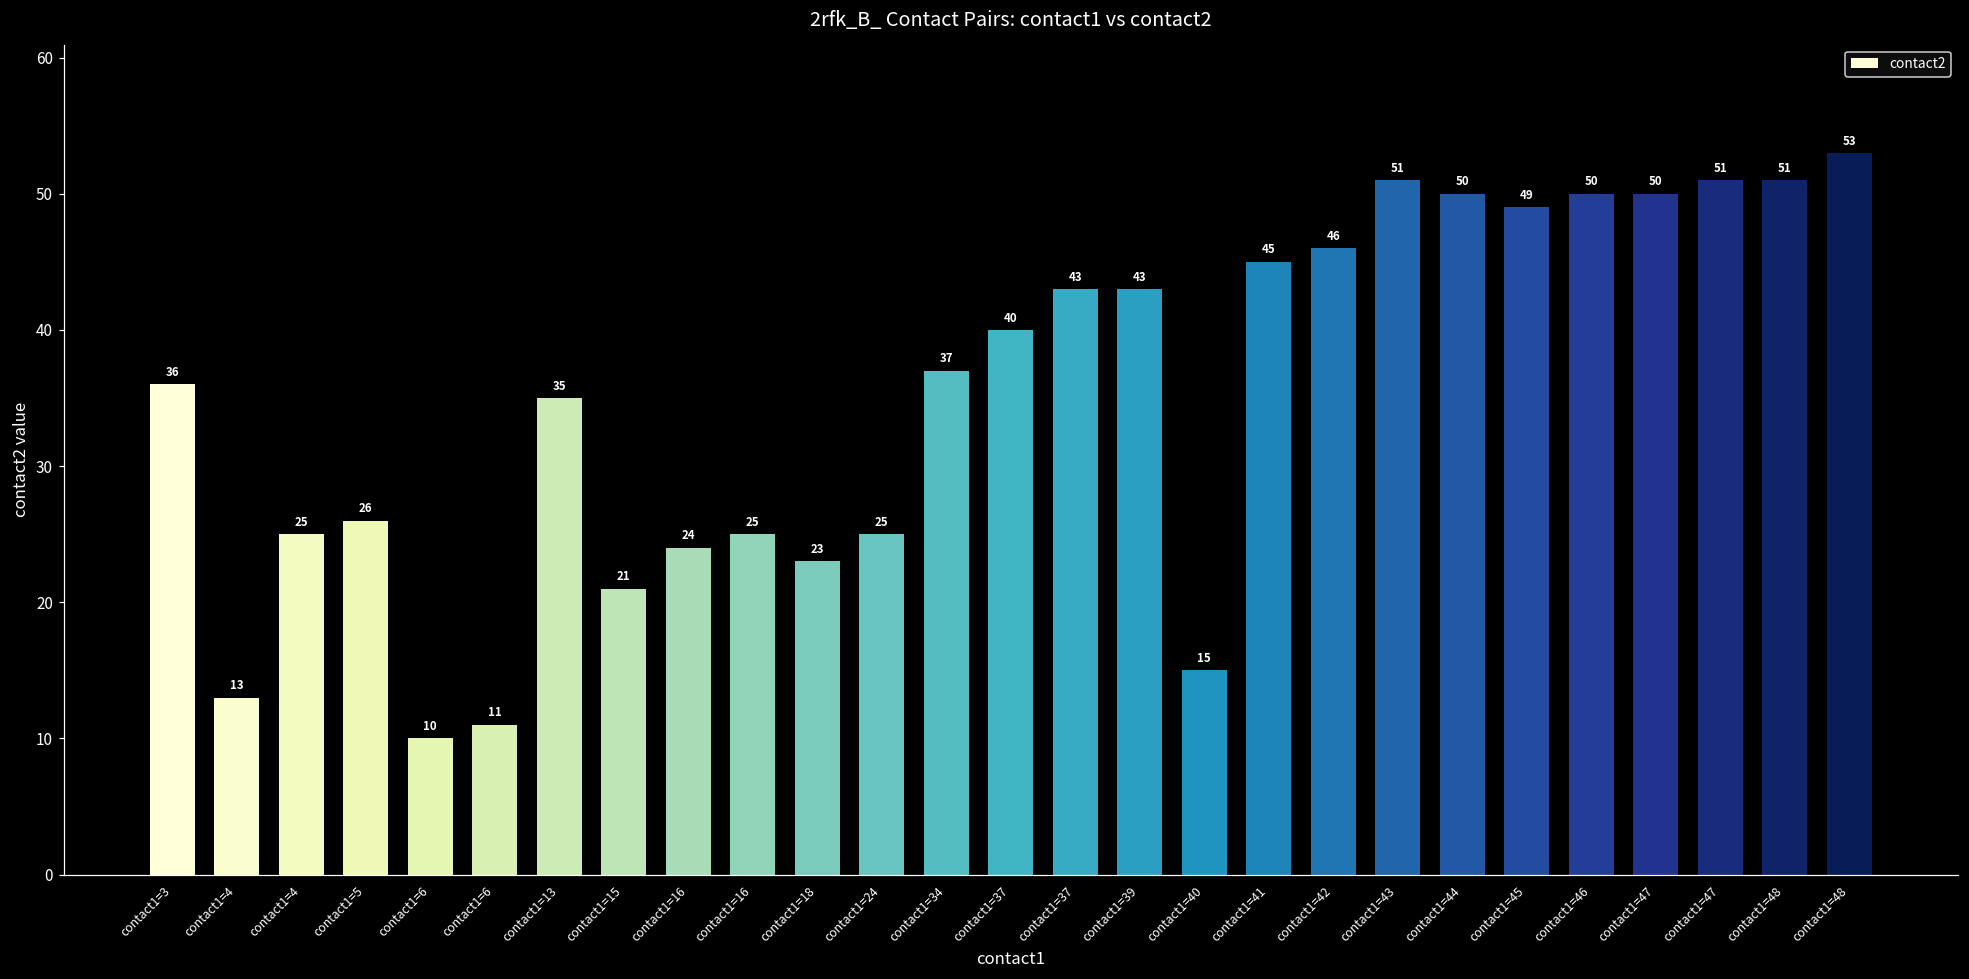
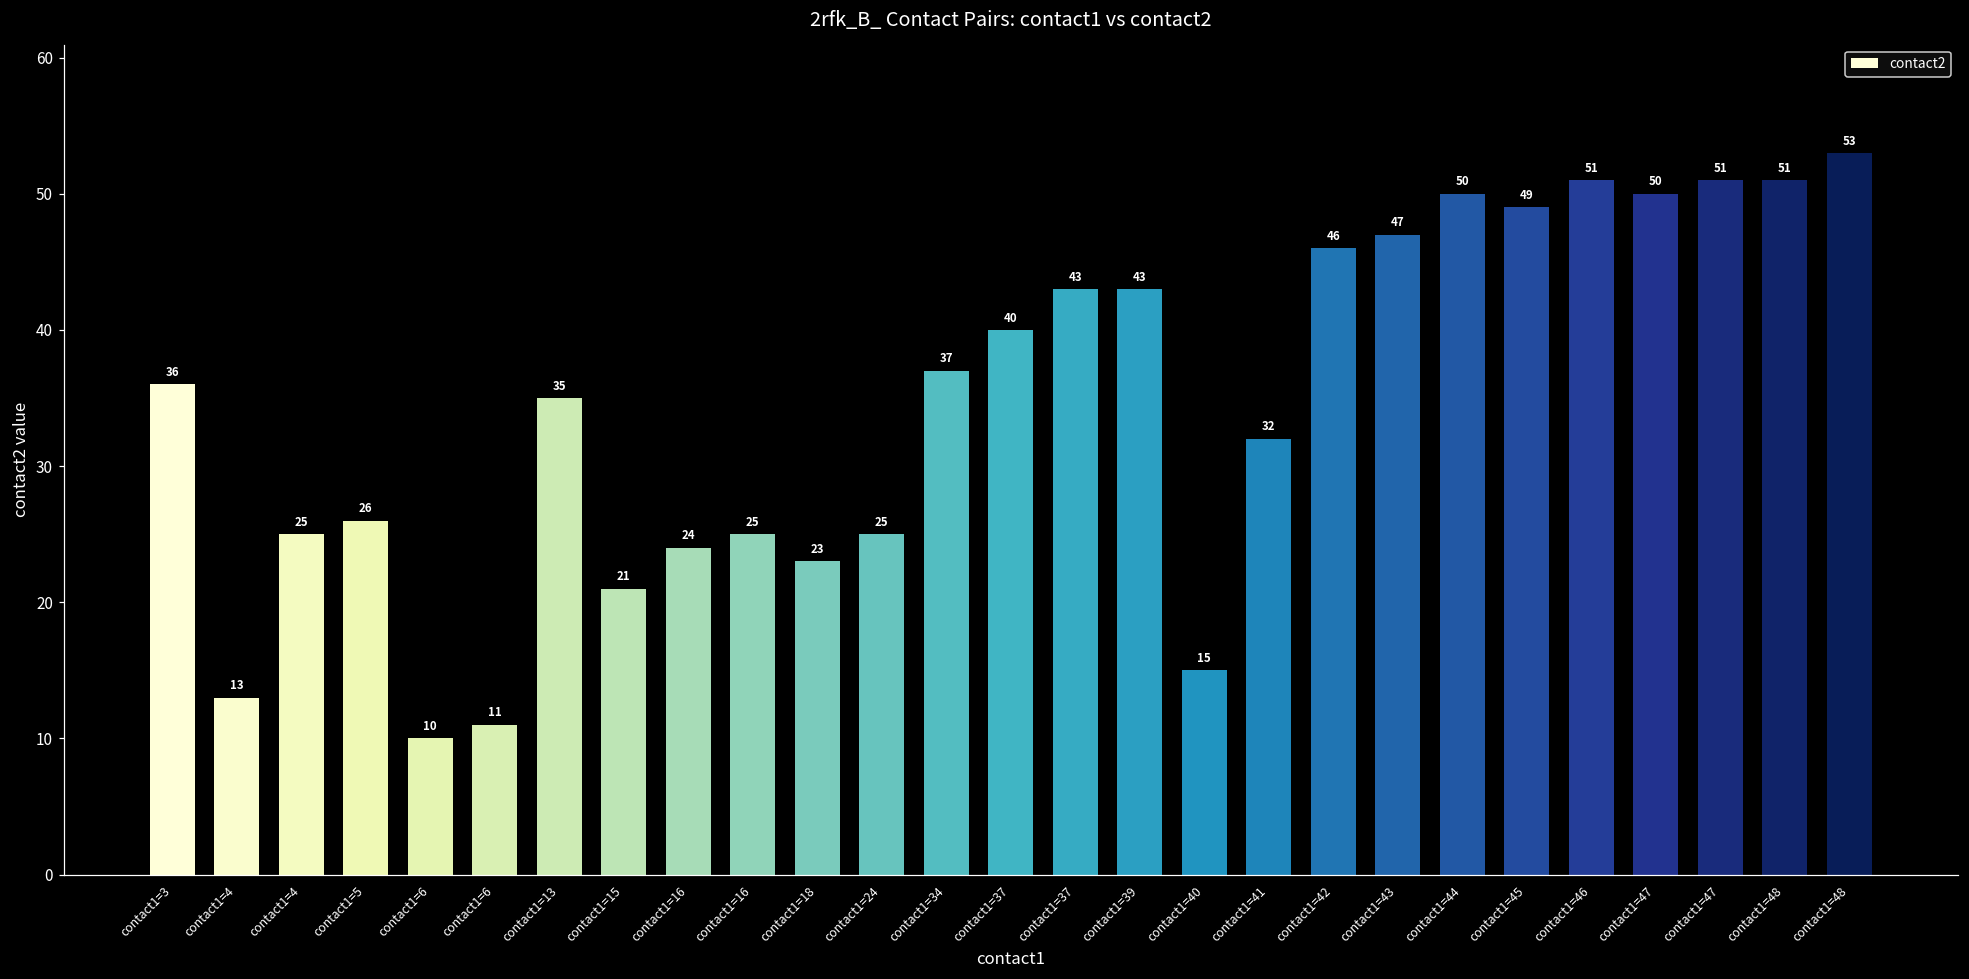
contact1=41: 45 -> 32
contact1=43: 51 -> 47
contact1=46: 50 -> 51
